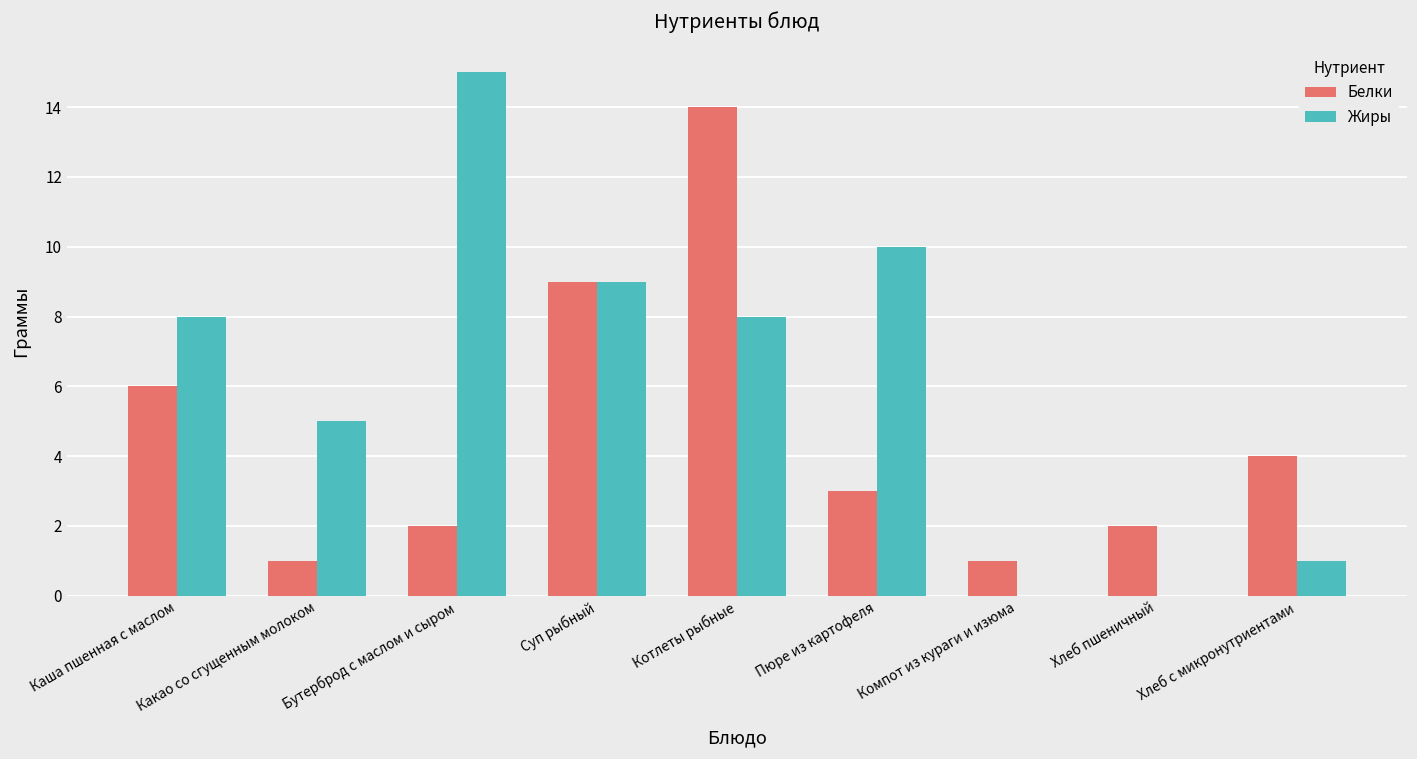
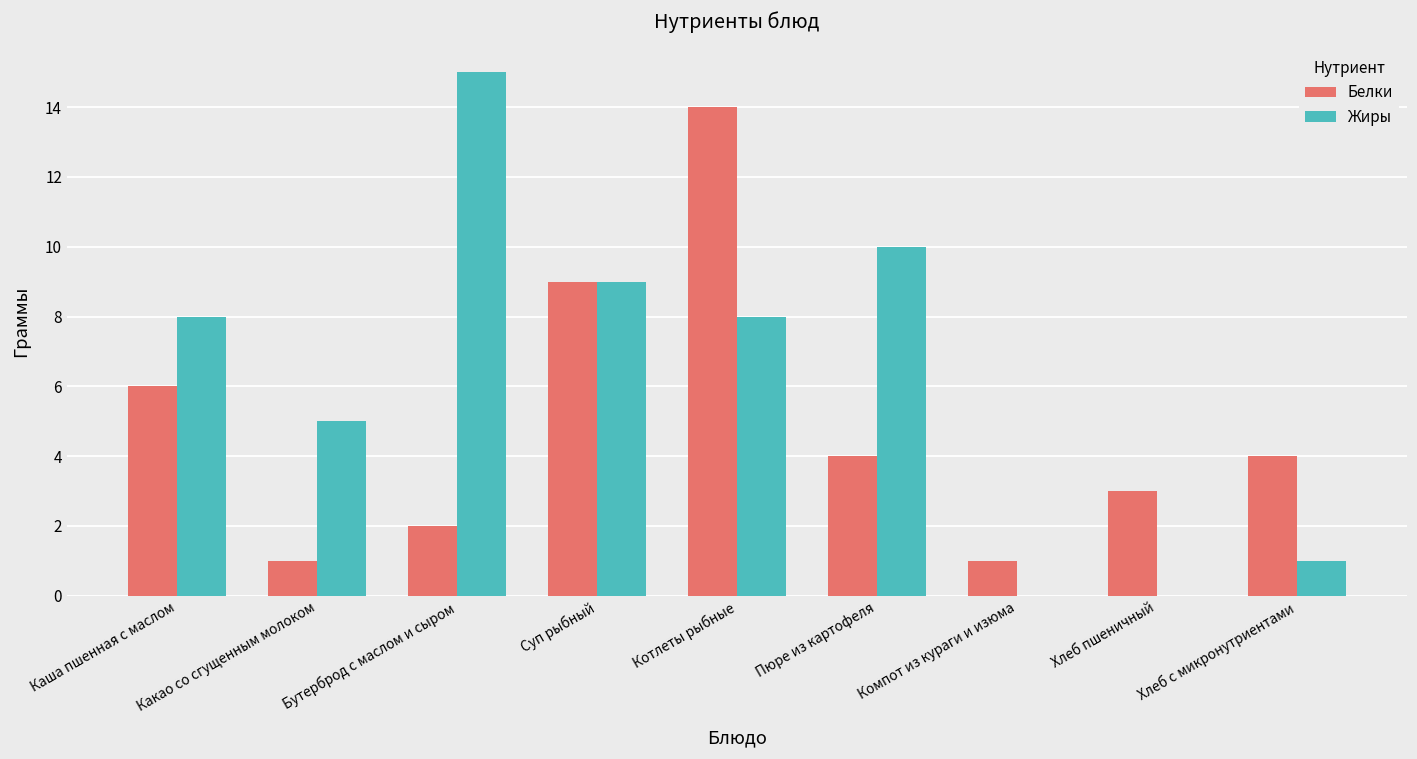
Белки, Пюре из картофеля: 3 -> 4
Белки, Хлеб пшеничный: 2 -> 3
